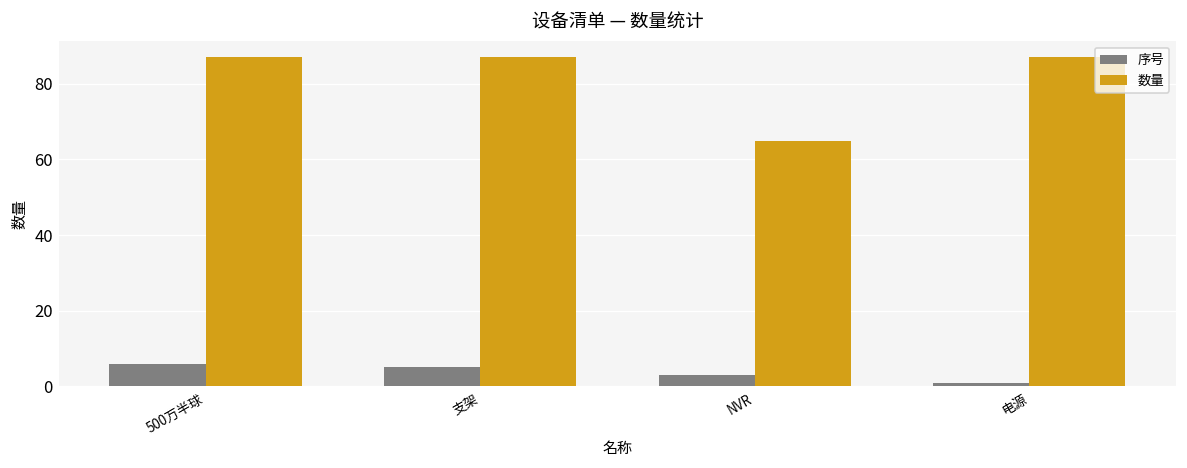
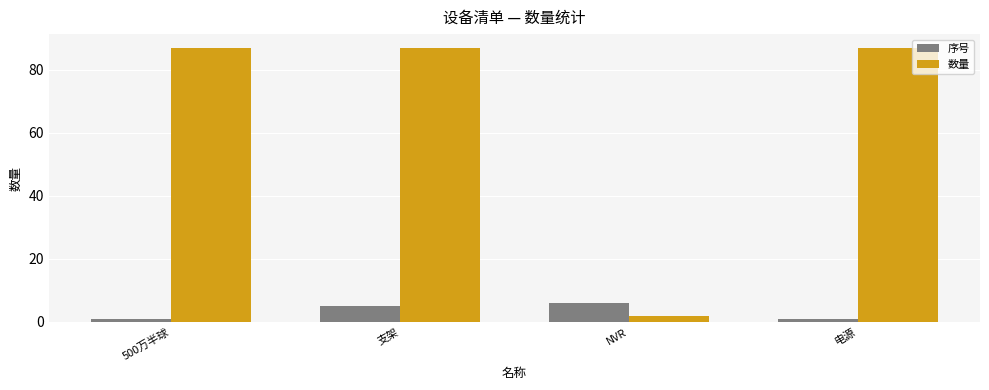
序号, 500万半球: 6 -> 1
序号, NVR: 3 -> 6
数量, NVR: 65 -> 2
